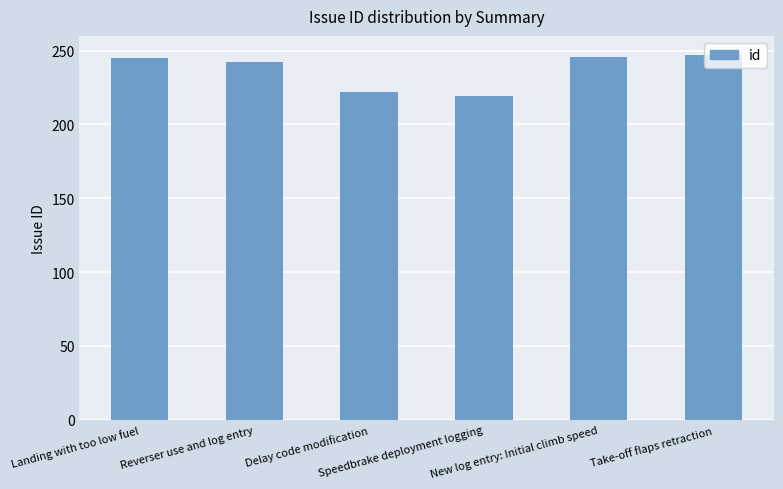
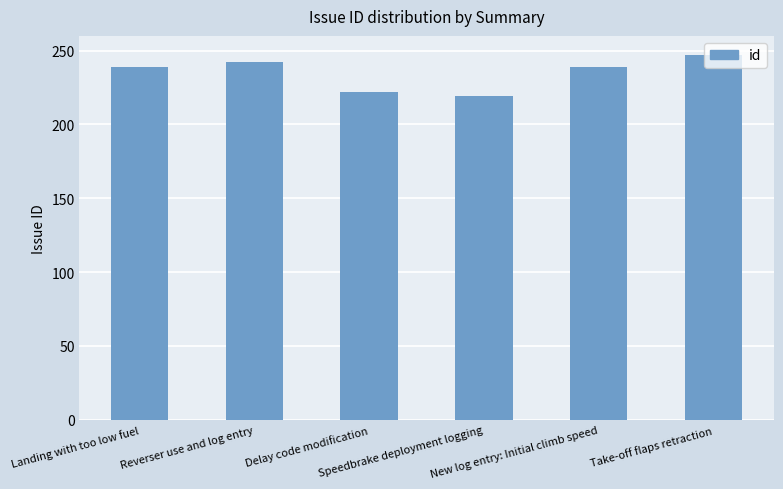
Landing with too low fuel: 245 -> 239
New log entry: Initial climb speed: 246 -> 239
